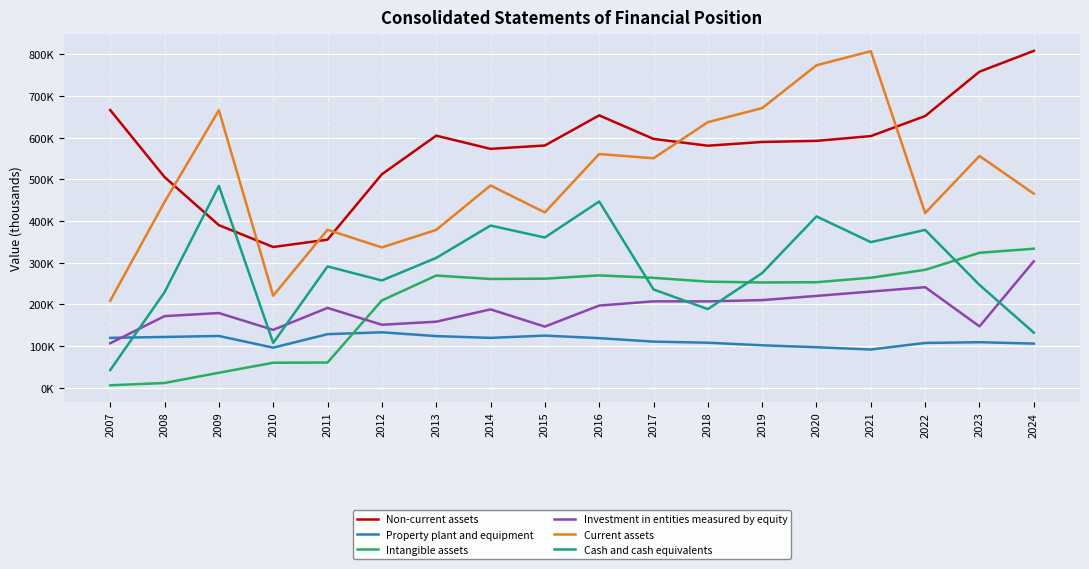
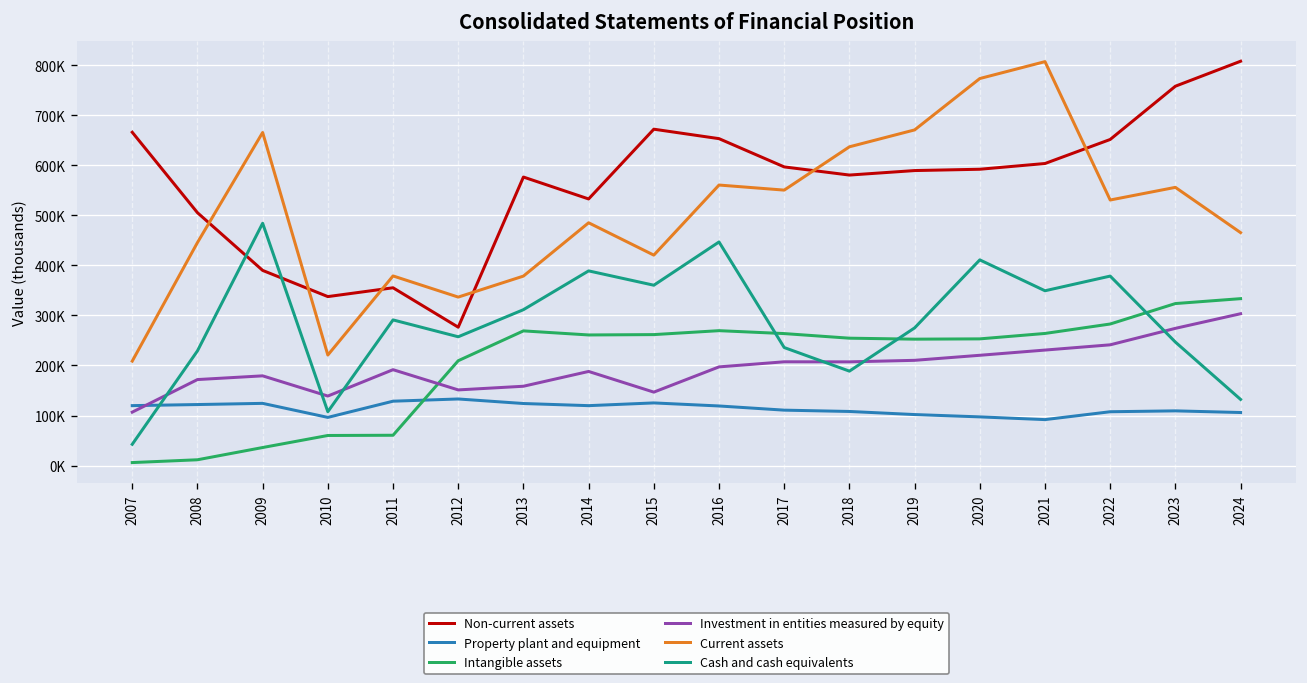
Non-current assets, 2012: 510000 -> 280000
Non-current assets, 2013: 600000 -> 580000
Non-current assets, 2014: 570000 -> 530000
Non-current assets, 2015: 580000 -> 670000
Current assets, 2022: 420000 -> 530000
Investment in entities measured by equity, 2023: 150000 -> 270000
